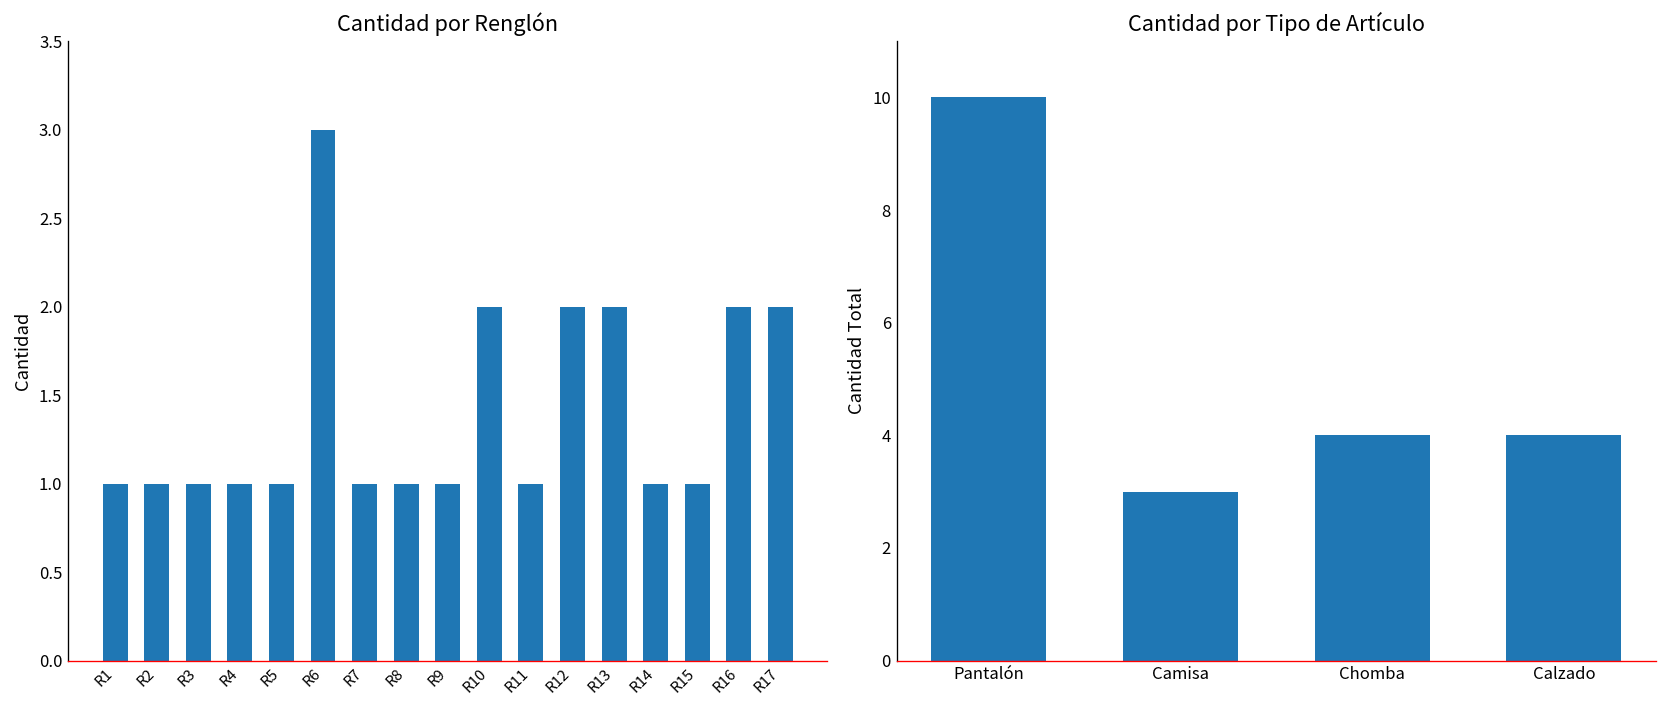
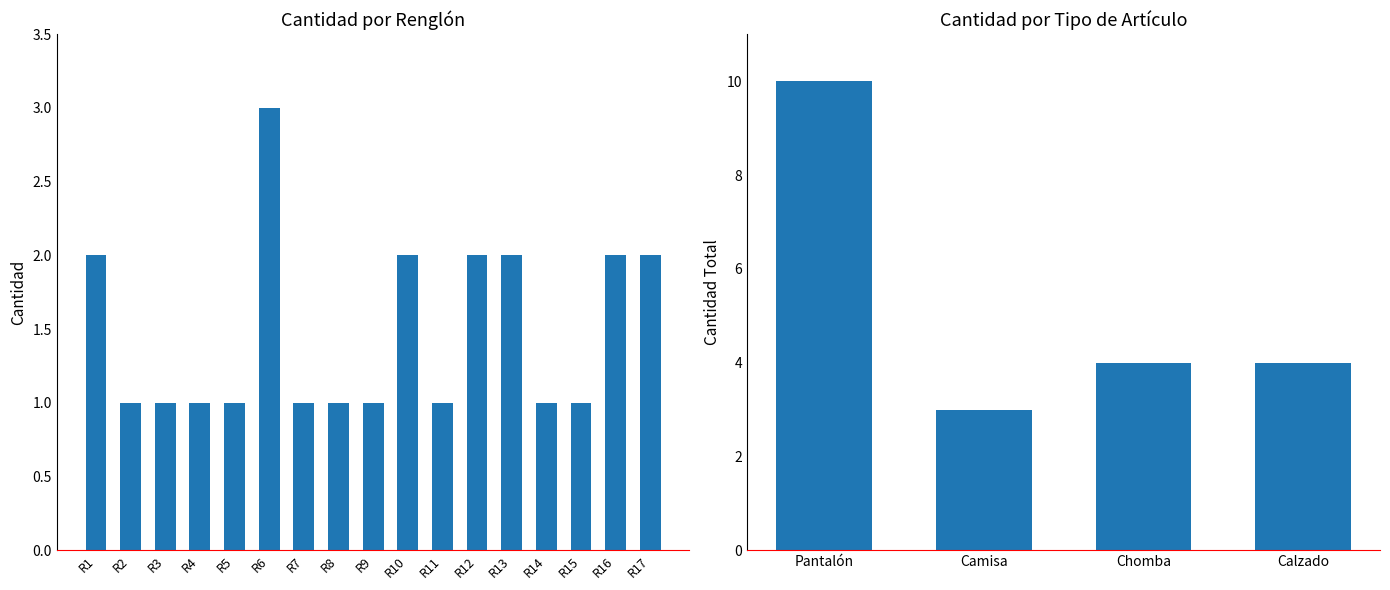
Cantidad por Renglón, R1: 1 -> 2
